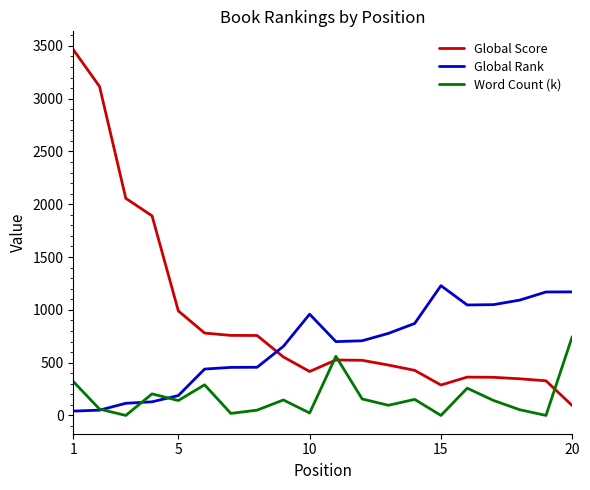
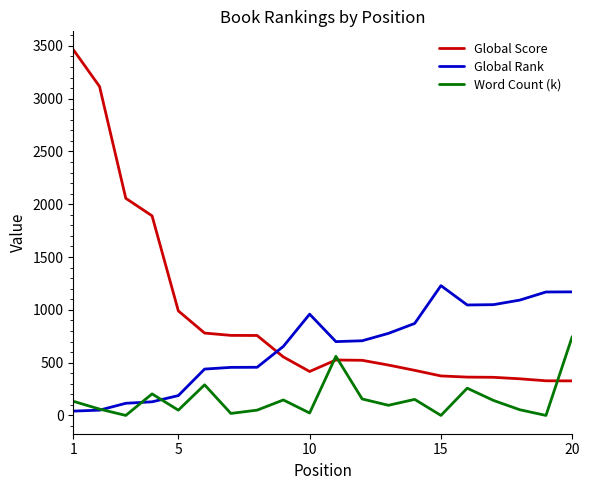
Word Count (k), 1: 320 -> 130
Word Count (k), 5: 140 -> 50
Global Score, 15: 290 -> 370
Global Score, 20: 90 -> 330
